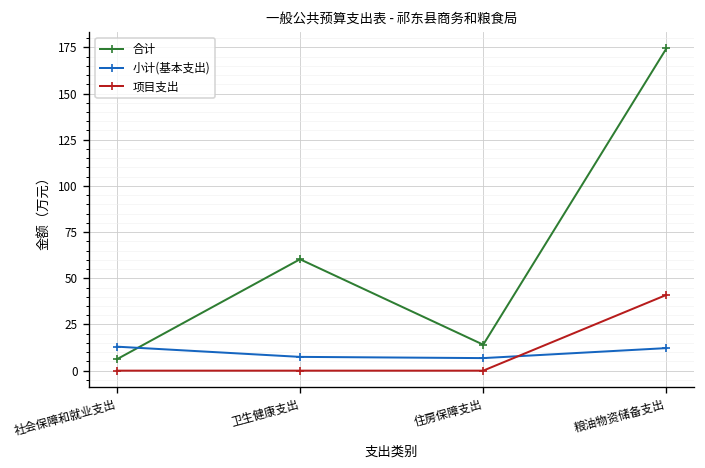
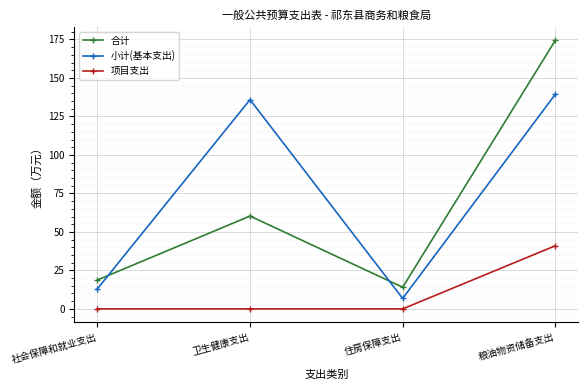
合计, 社会保障和就业支出: 6 -> 19
小计(基本支出), 卫生健康支出: 7 -> 136
小计(基本支出), 粮油物资储备支出: 12 -> 139
